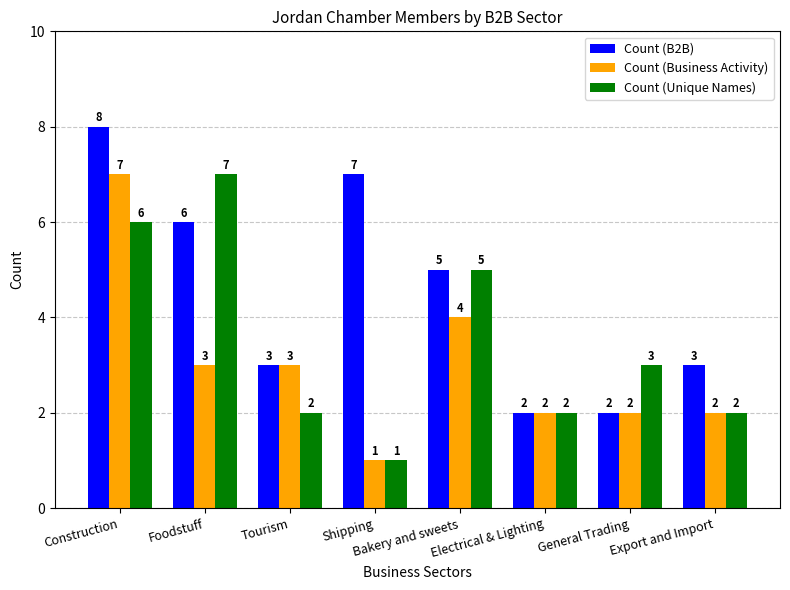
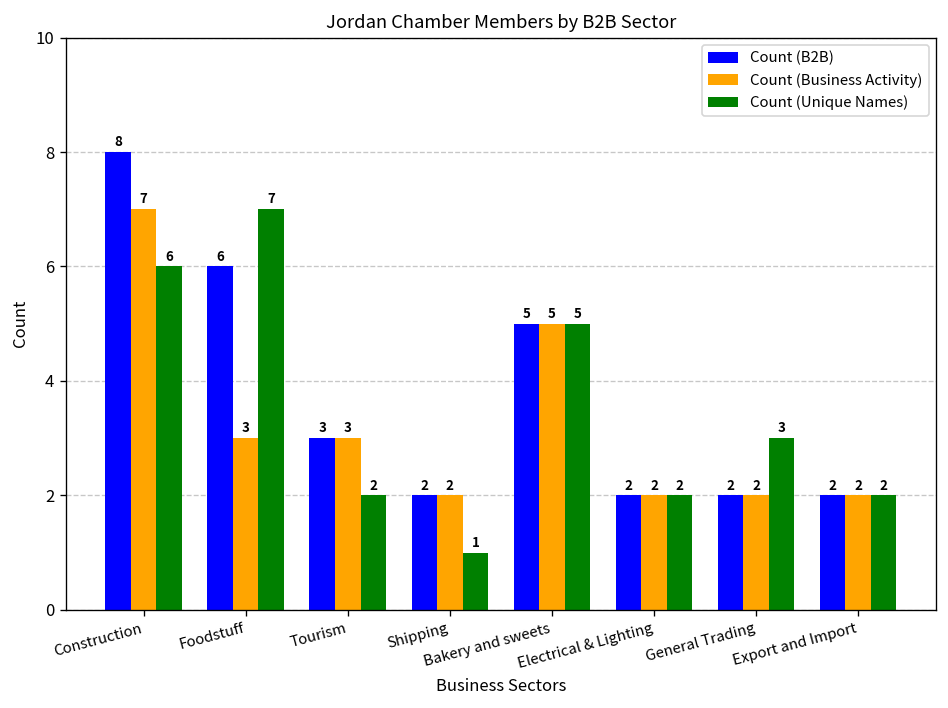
Count (B2B), Shipping: 7 -> 2
Count (Business Activity), Shipping: 1 -> 2
Count (Business Activity), Bakery and sweets: 4 -> 5
Count (B2B), Export and Import: 3 -> 2
